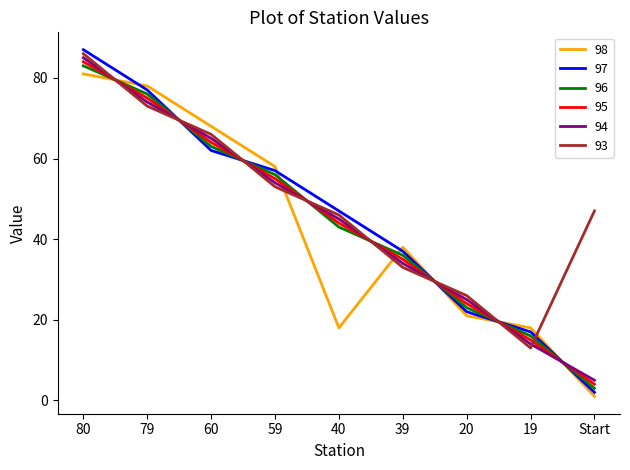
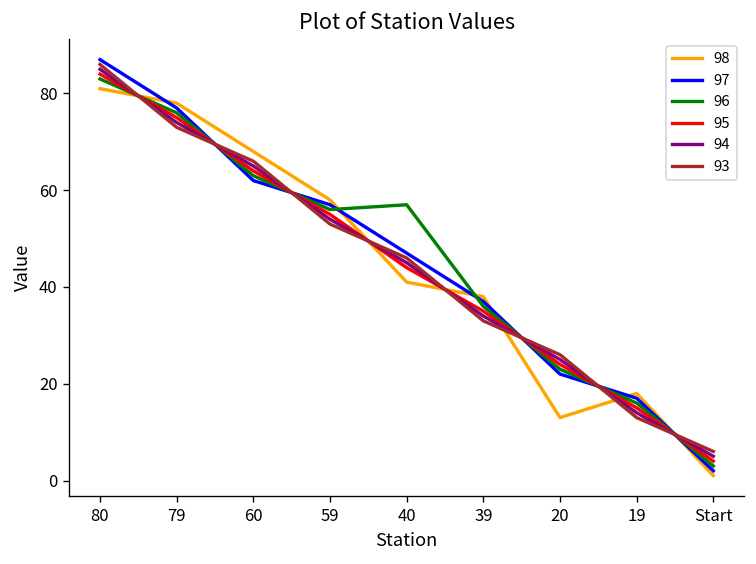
98, 40: 18 -> 41
96, 40: 43 -> 57
98, 20: 21 -> 13
93, Start: 47 -> 6
